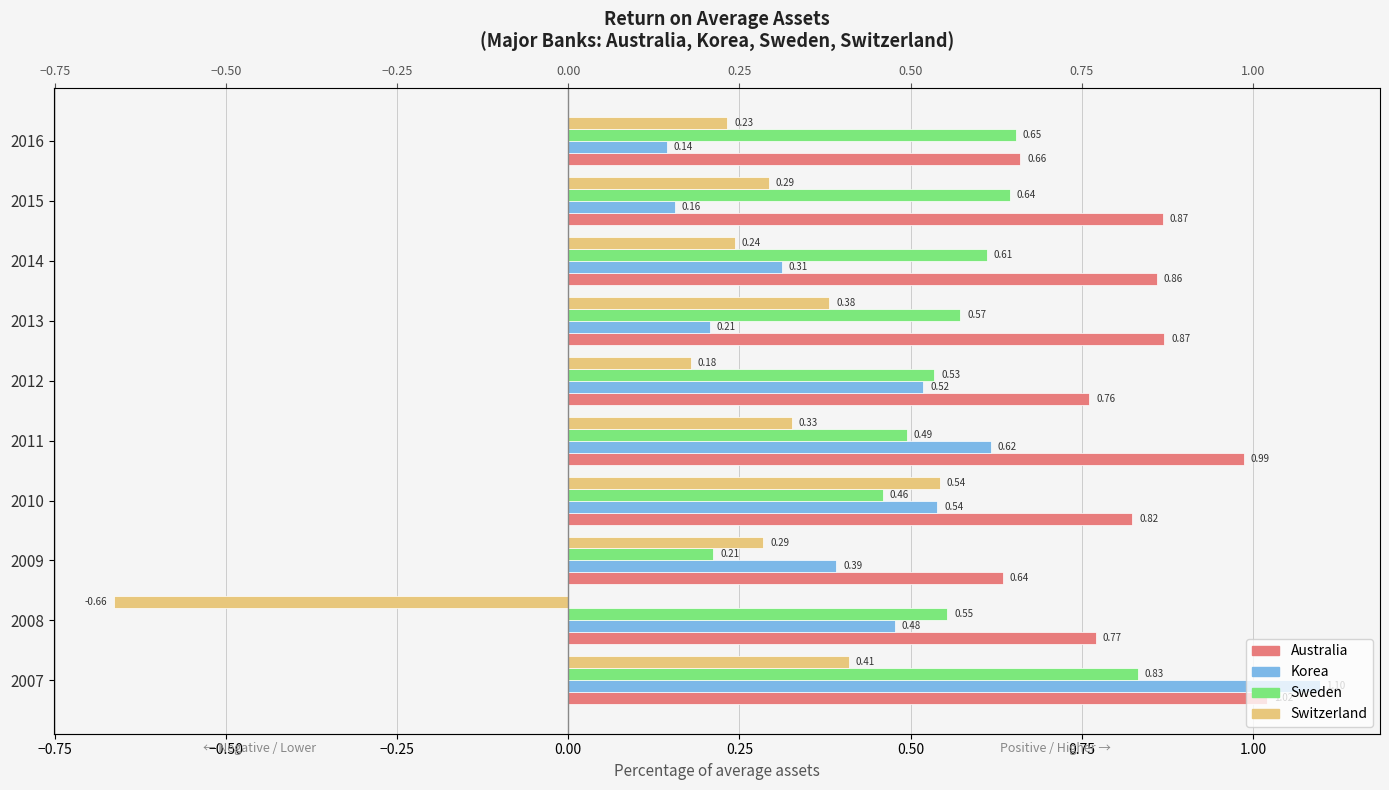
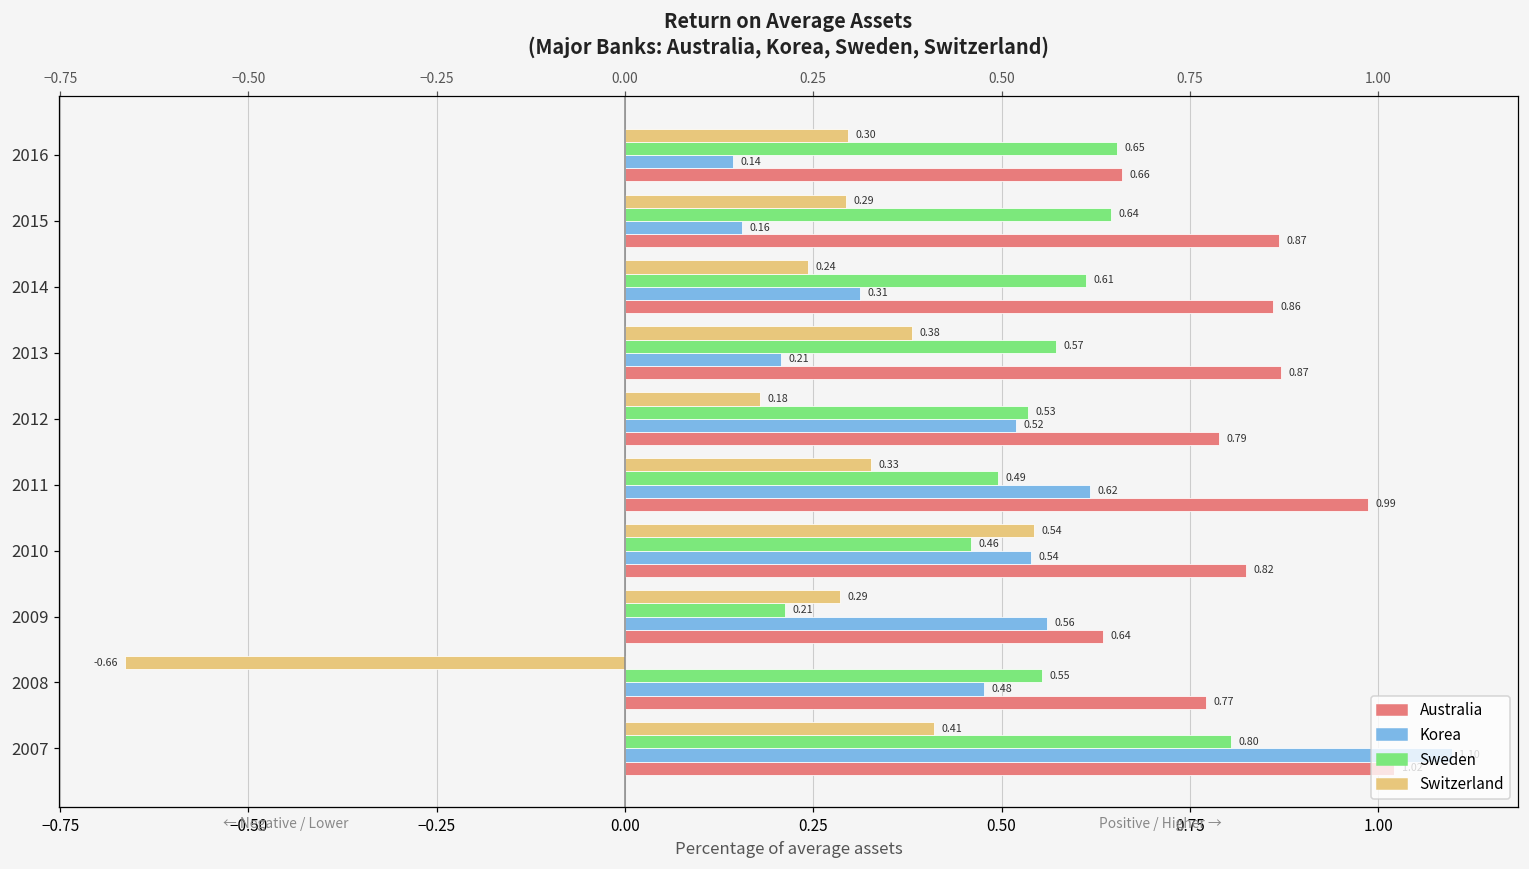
Switzerland, 2016: 0.23 -> 0.30
Australia, 2012: 0.76 -> 0.79
Korea, 2009: 0.39 -> 0.56
Sweden, 2007: 0.83 -> 0.80
